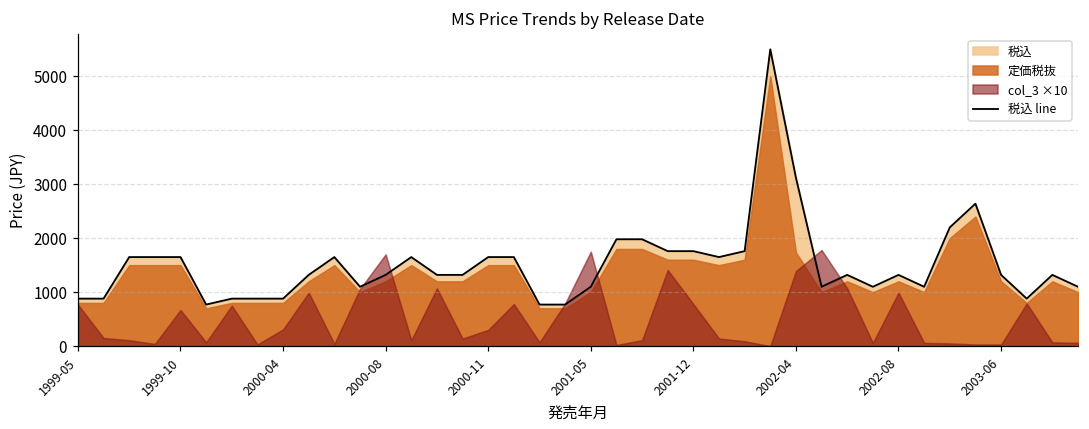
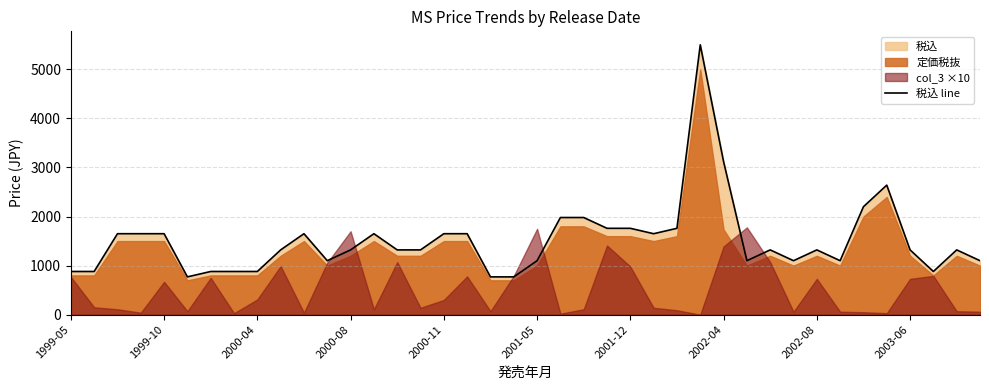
col_3 ×10, 2001-12: 800 -> 1000
col_3 ×10, 2002-08: 1000 -> 700
col_3 ×10, 2003-06: 0 -> 700
